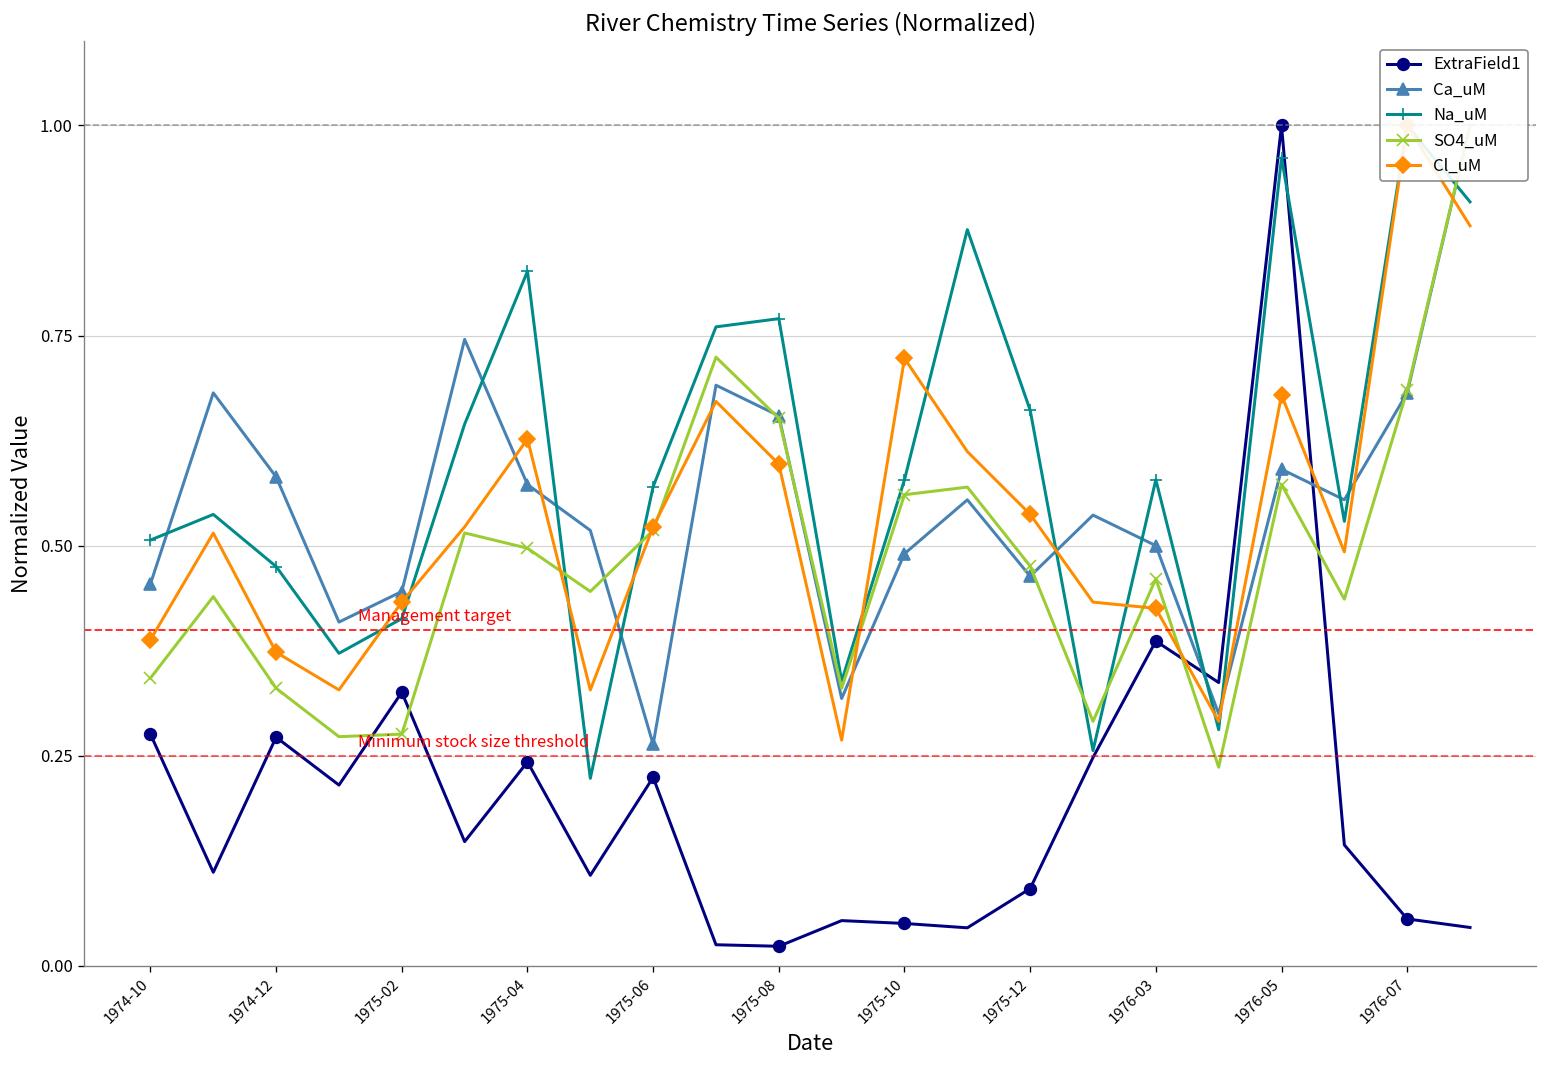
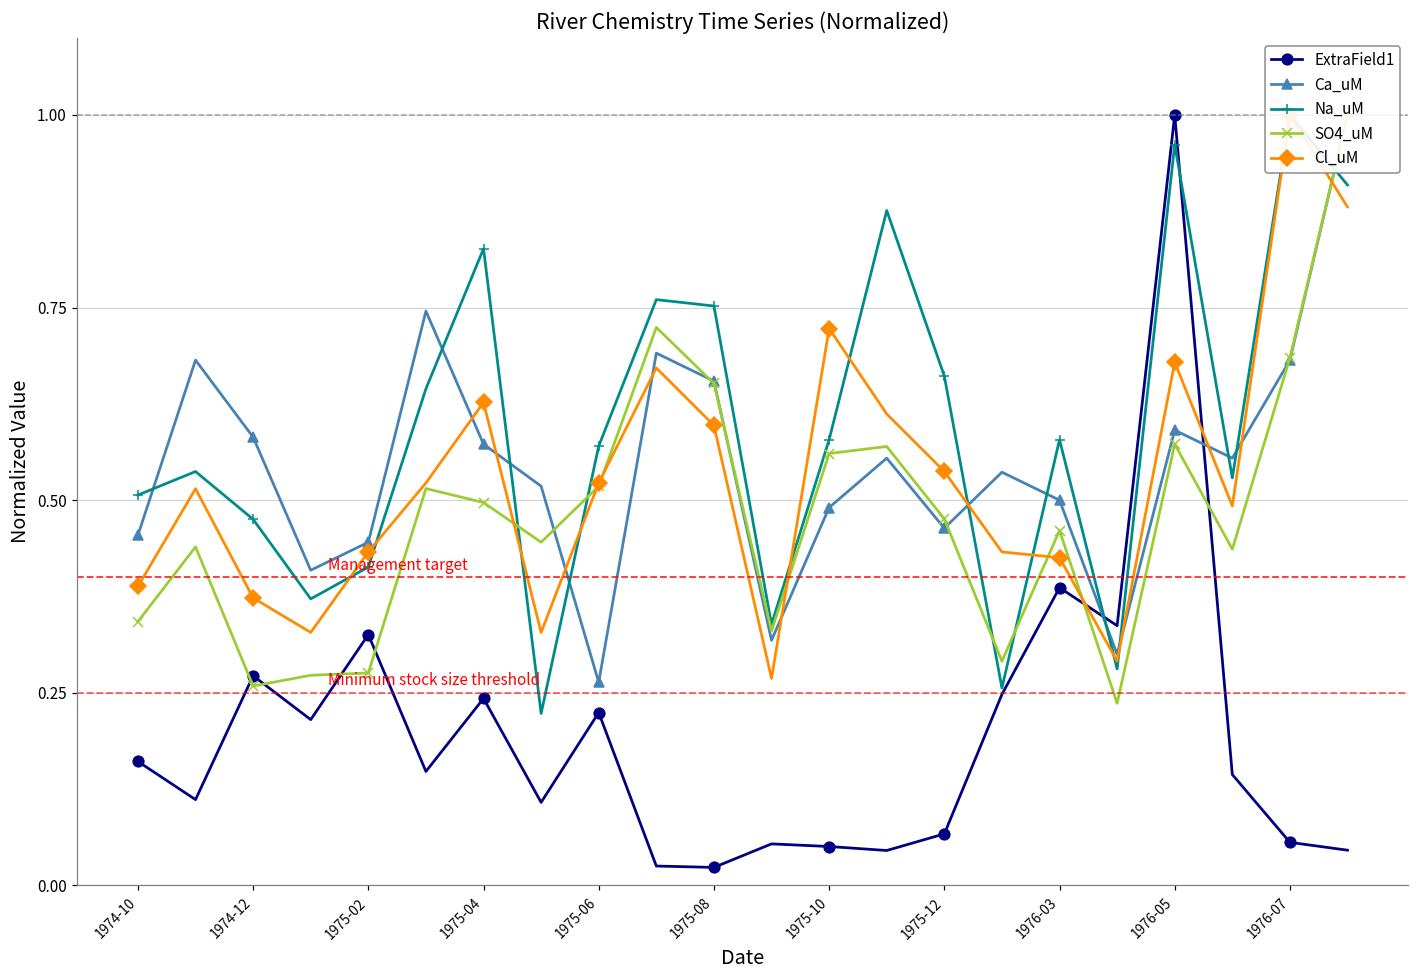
ExtraField1, 1974-10: 0.28 -> 0.16
SO4_uM, 1974-12: 0.33 -> 0.26
Na_uM, 1975-08: 0.77 -> 0.75
ExtraField1, 1975-12: 0.09 -> 0.07
